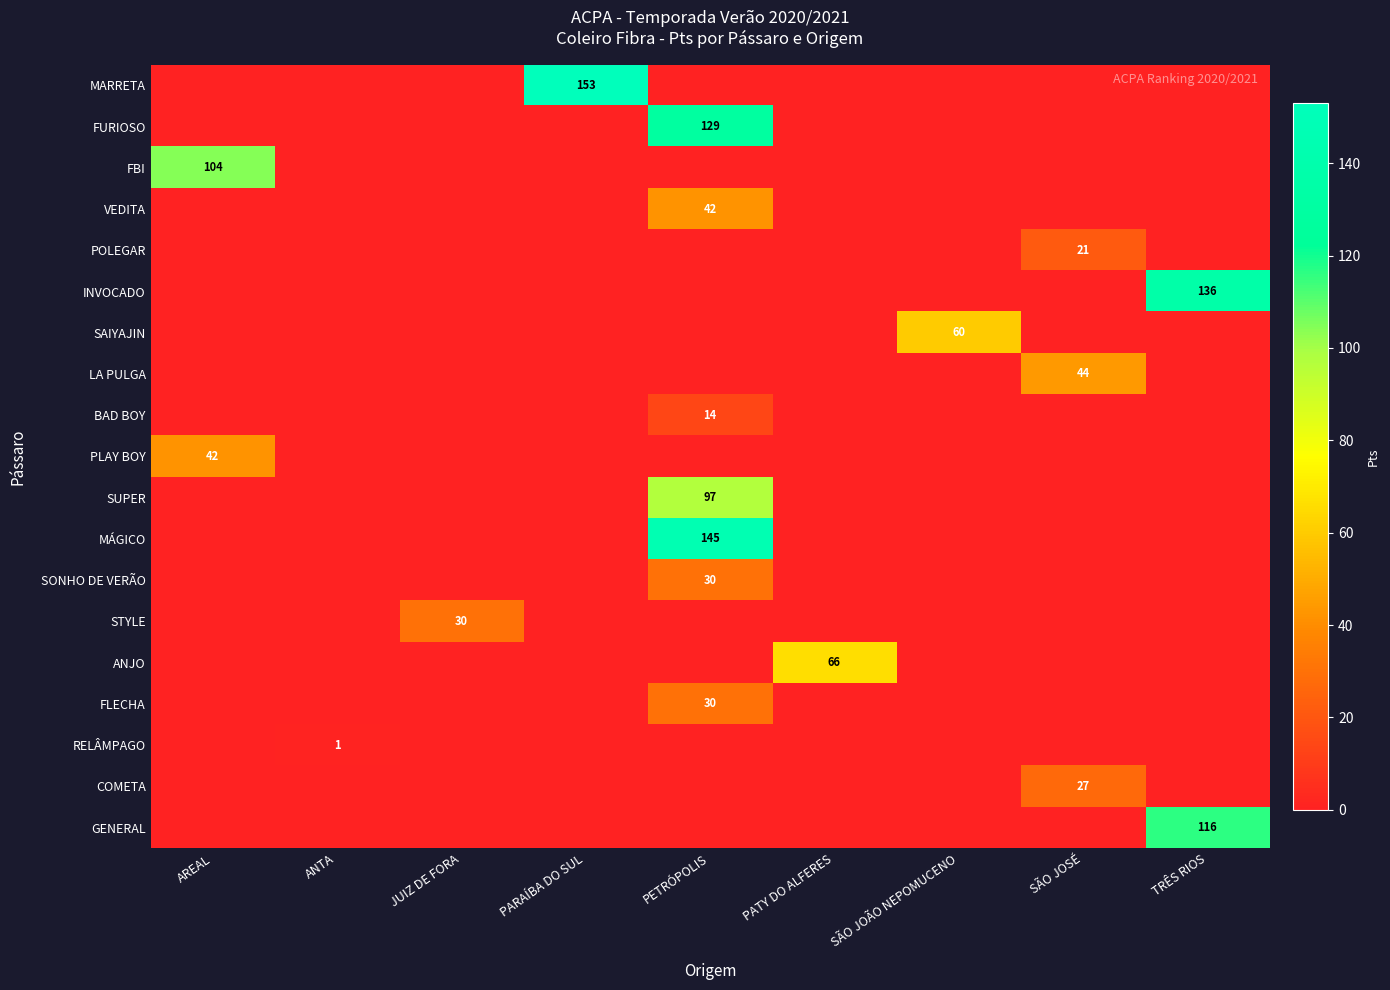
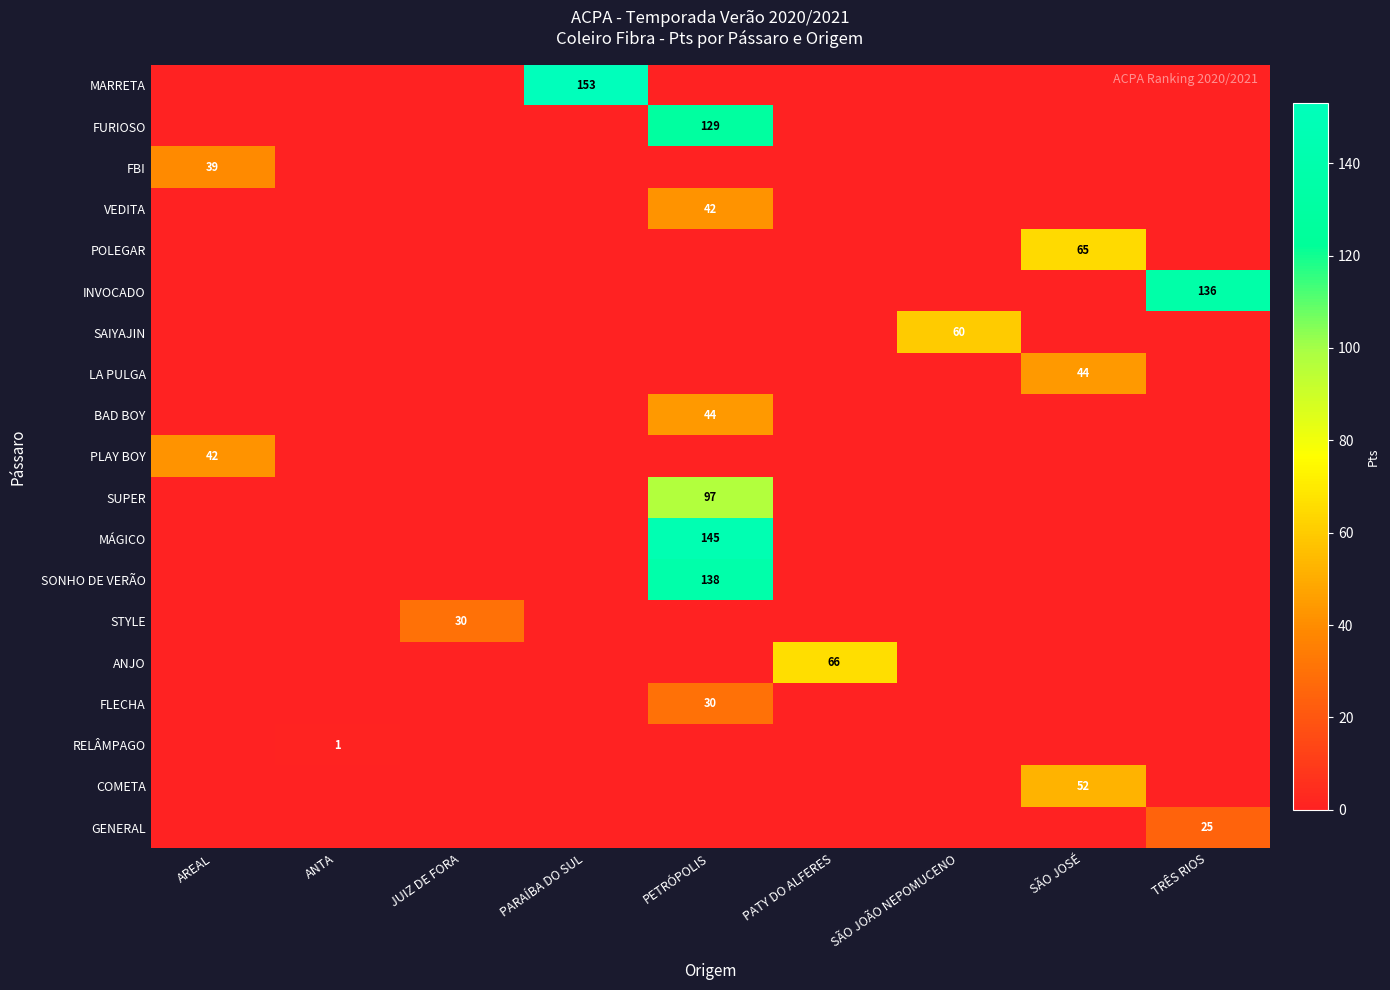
FBI, AREAL: 104 -> 39
POLEGAR, SÃO JOSÉ: 21 -> 65
BAD BOY, PETRÓPOLIS: 14 -> 44
SONHO DE VERÃO, PETRÓPOLIS: 30 -> 138
COMETA, SÃO JOSÉ: 27 -> 52
GENERAL, TRÊS RIOS: 116 -> 25
